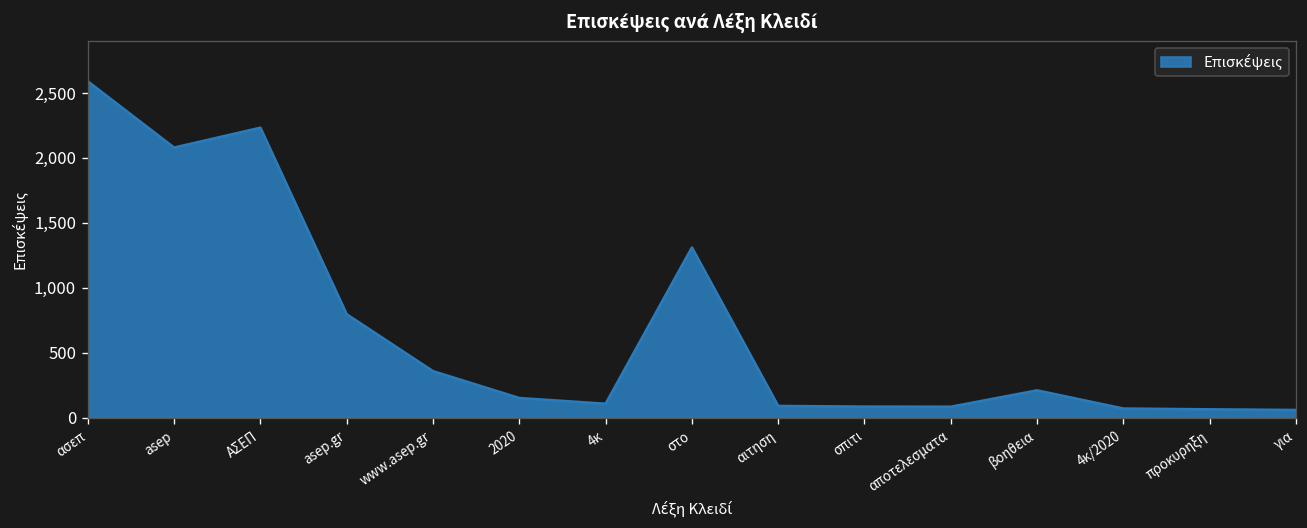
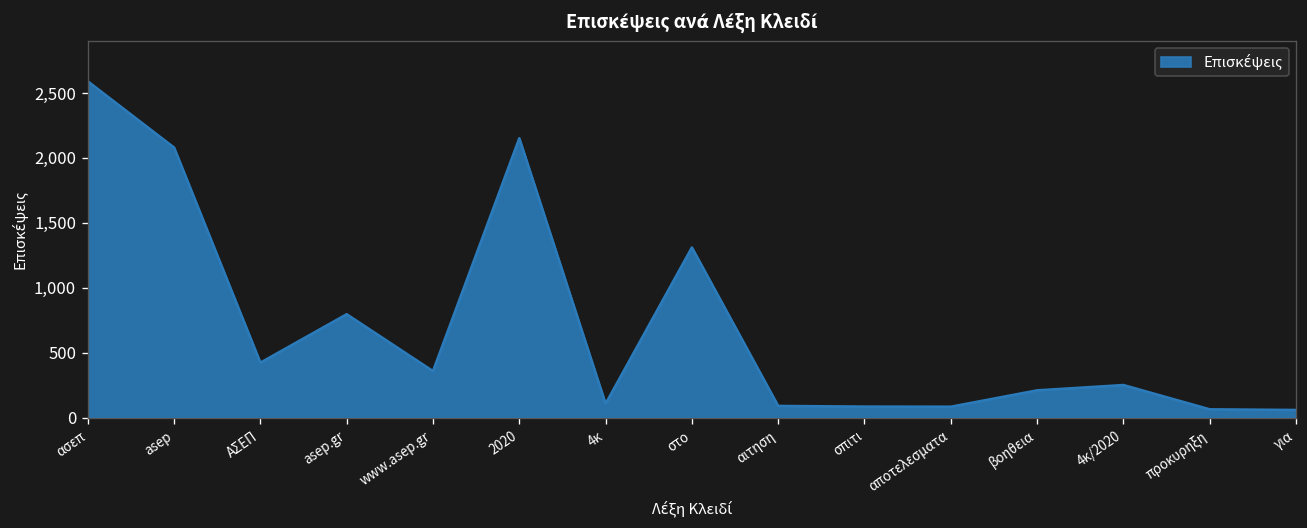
ΑΣΕΠ: 2,230 -> 420
2020: 150 -> 2,150
4κ/2020: 70 -> 250
